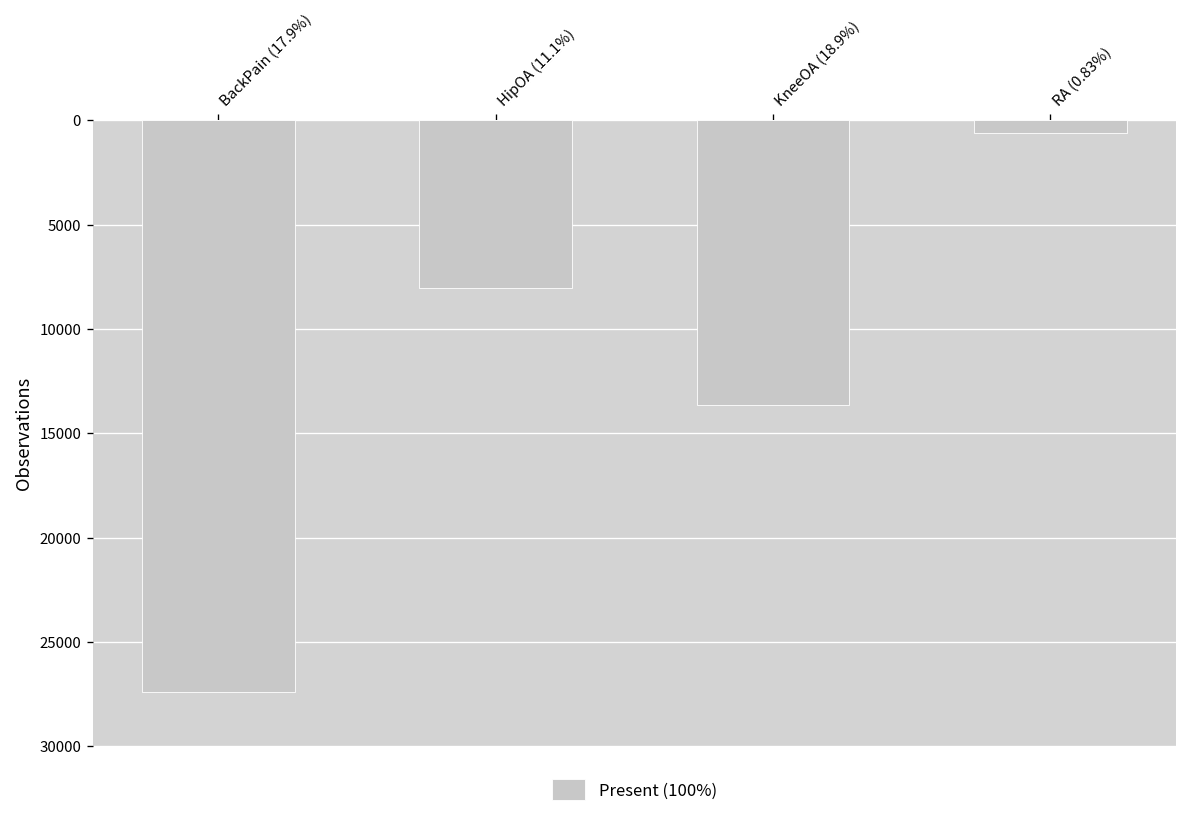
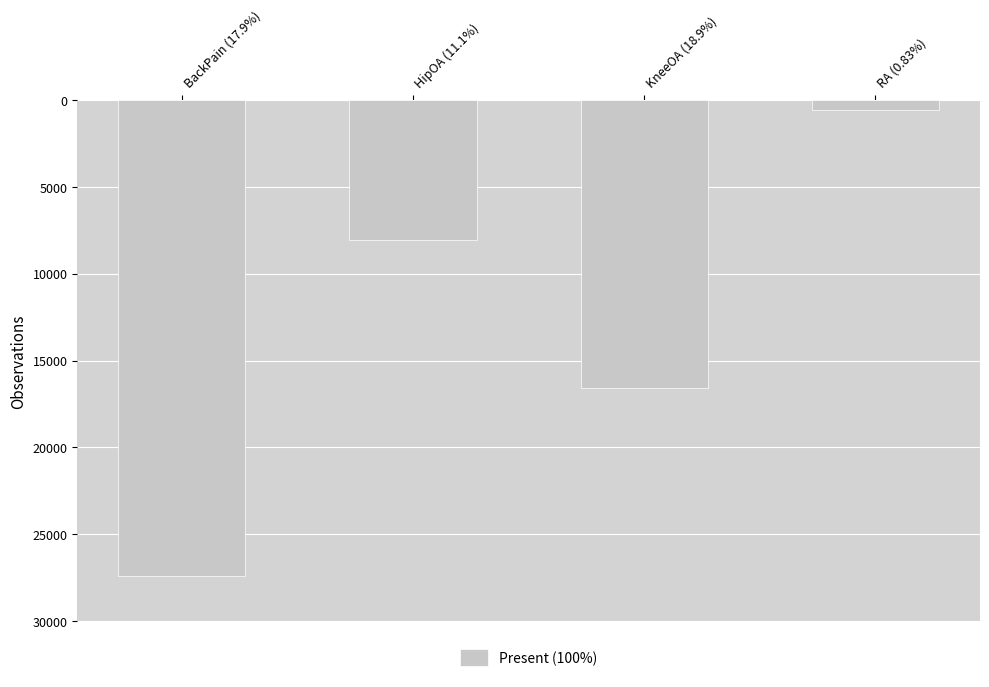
KneeOA (18.9%): 13700 -> 16600
